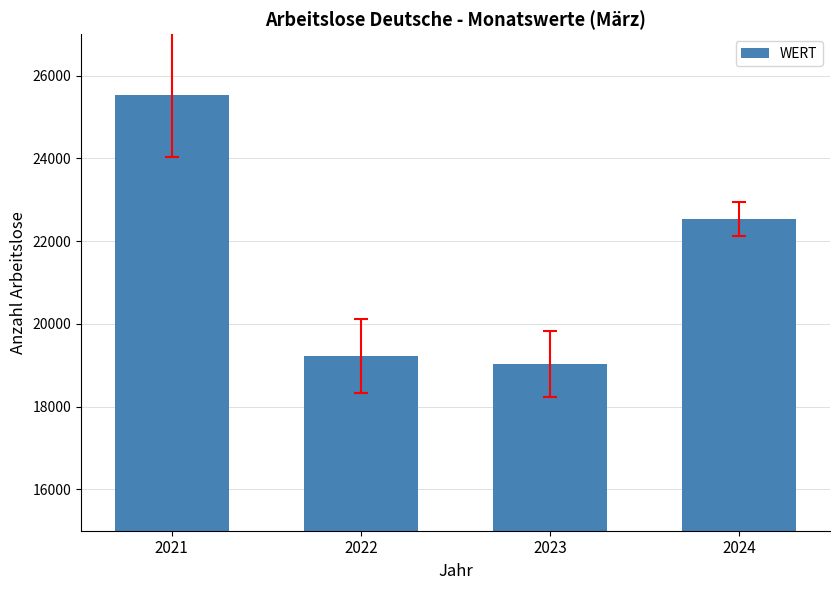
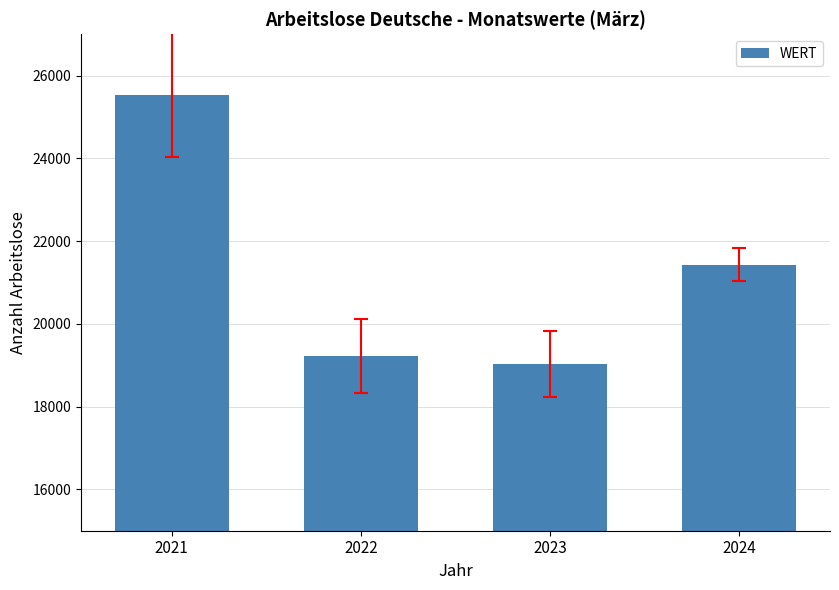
WERT, 2024: 22500 -> 21400
